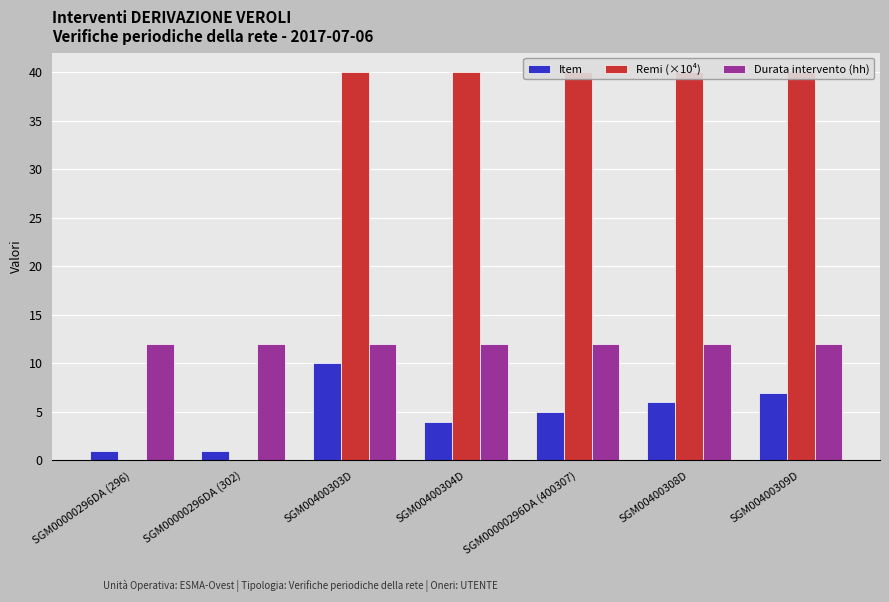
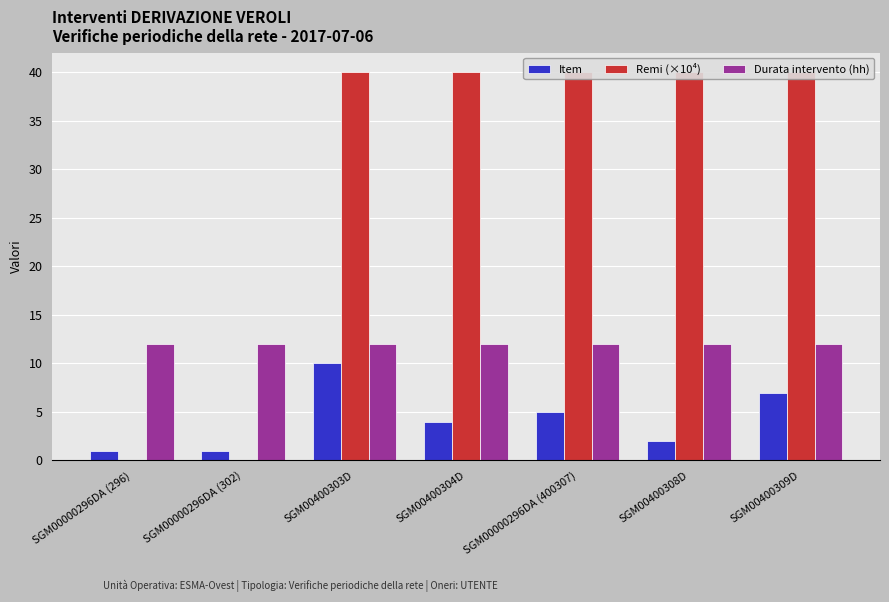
Item, SGM00400308D: 6 -> 2
